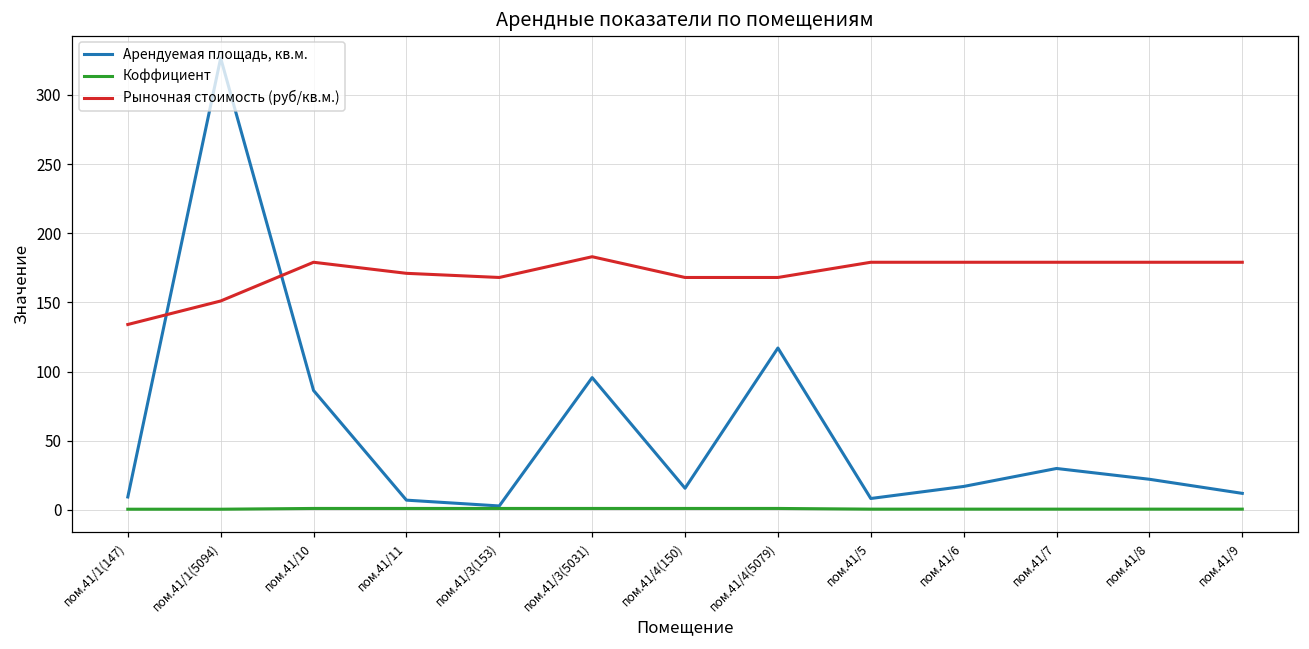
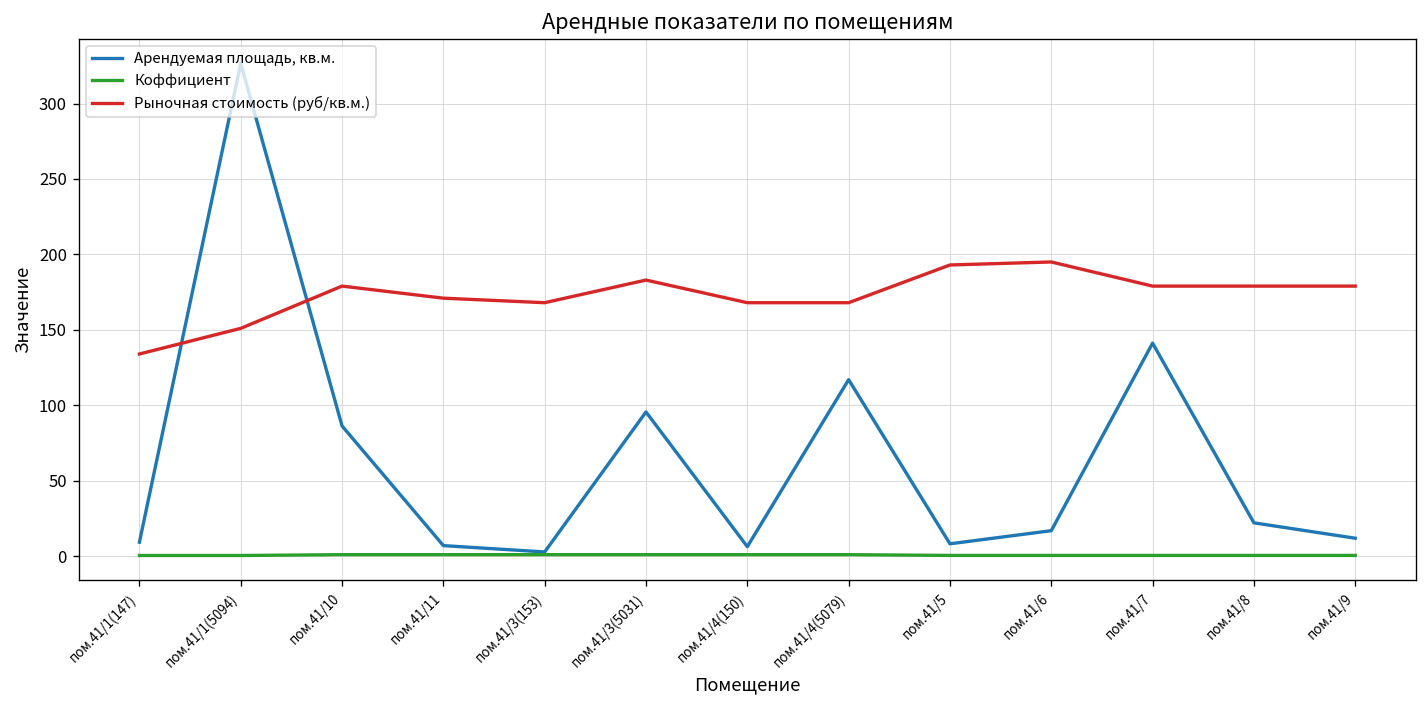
Арендуемая площадь, кв.м., пом.41/4(150): 16 -> 6
Рыночная стоимость (руб/кв.м.), пом.41/5: 179 -> 193
Рыночная стоимость (руб/кв.м.), пом.41/6: 179 -> 195
Арендуемая площадь, кв.м., пом.41/7: 30 -> 141
